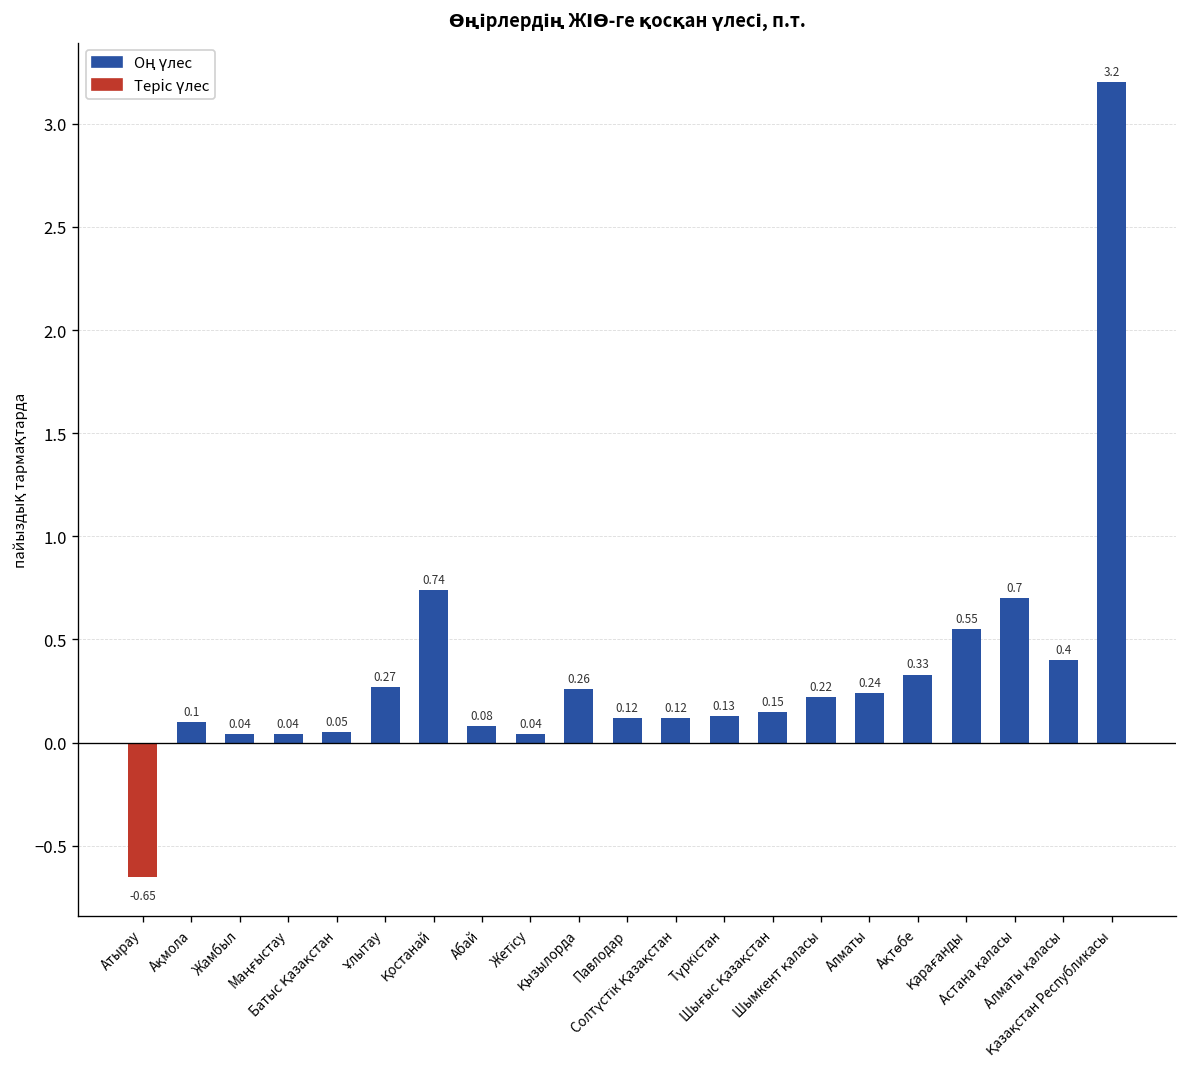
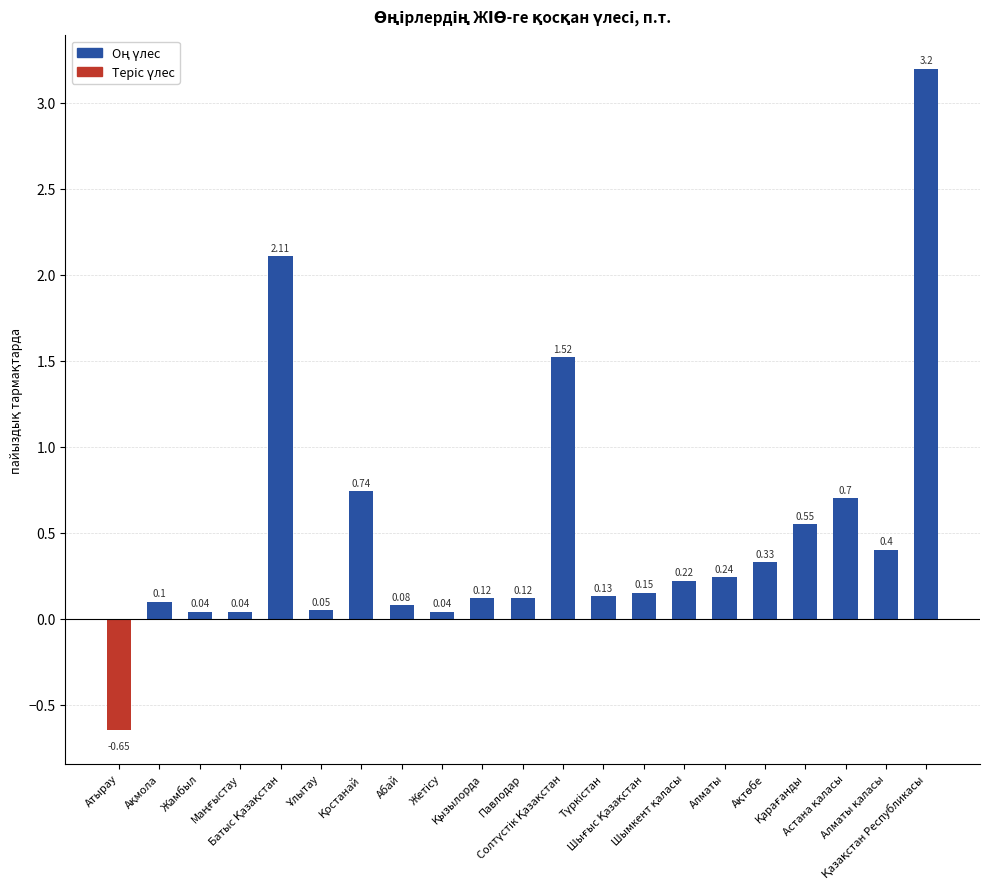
Батыс Қазақстан: 0.05 -> 2.11
Ұлытау: 0.27 -> 0.05
Қызылорда: 0.26 -> 0.12
Солтүстік Қазақстан: 0.12 -> 1.52
